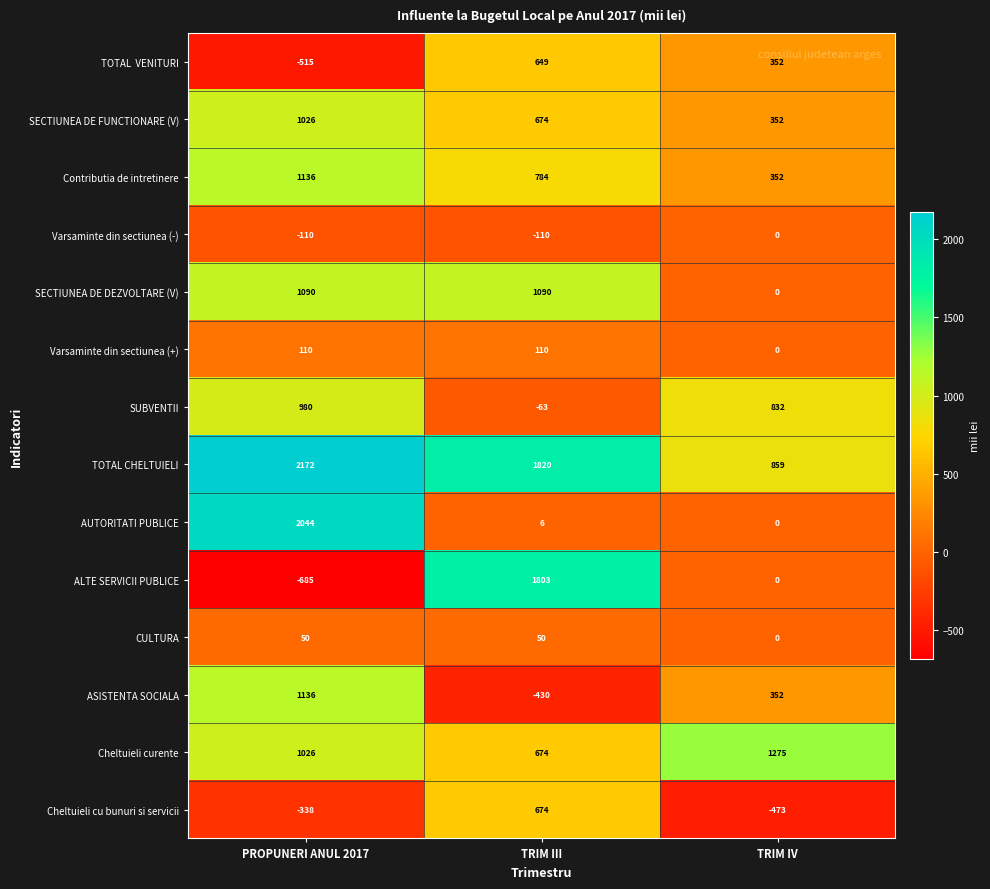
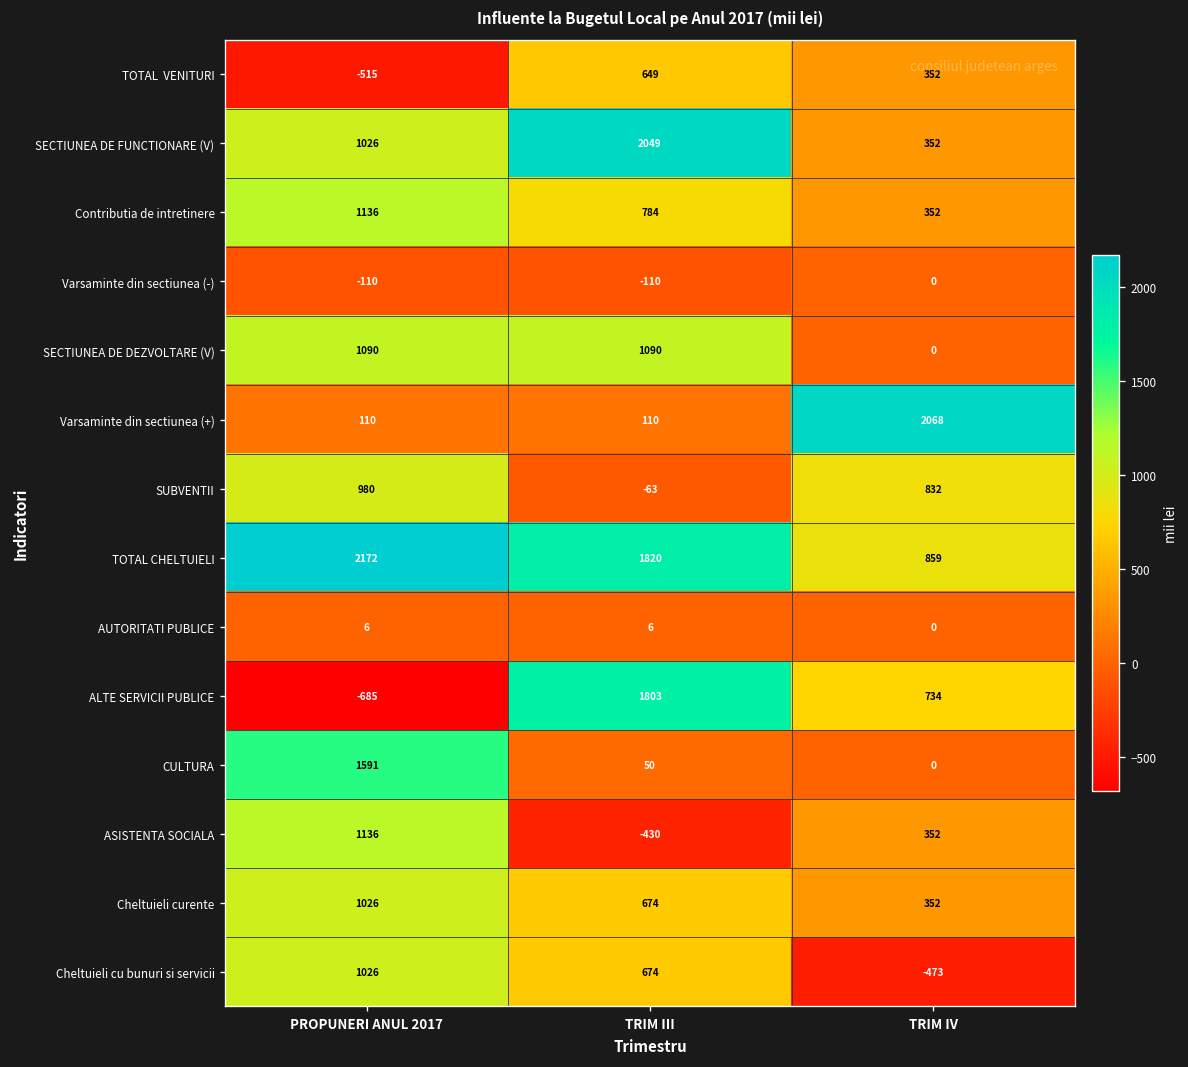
SECTIUNEA DE FUNCTIONARE (V), TRIM III: 674 -> 2049
Varsaminte din sectiunea (+), TRIM IV: 0 -> 2068
AUTORITATI PUBLICE, PROPUNERI ANUL 2017: 2044 -> 6
ALTE SERVICII PUBLICE, TRIM IV: 0 -> 734
CULTURA, PROPUNERI ANUL 2017: 50 -> 1591
Cheltuieli curente, TRIM IV: 1275 -> 352
Cheltuieli cu bunuri si servicii, PROPUNERI ANUL 2017: -338 -> 1026
